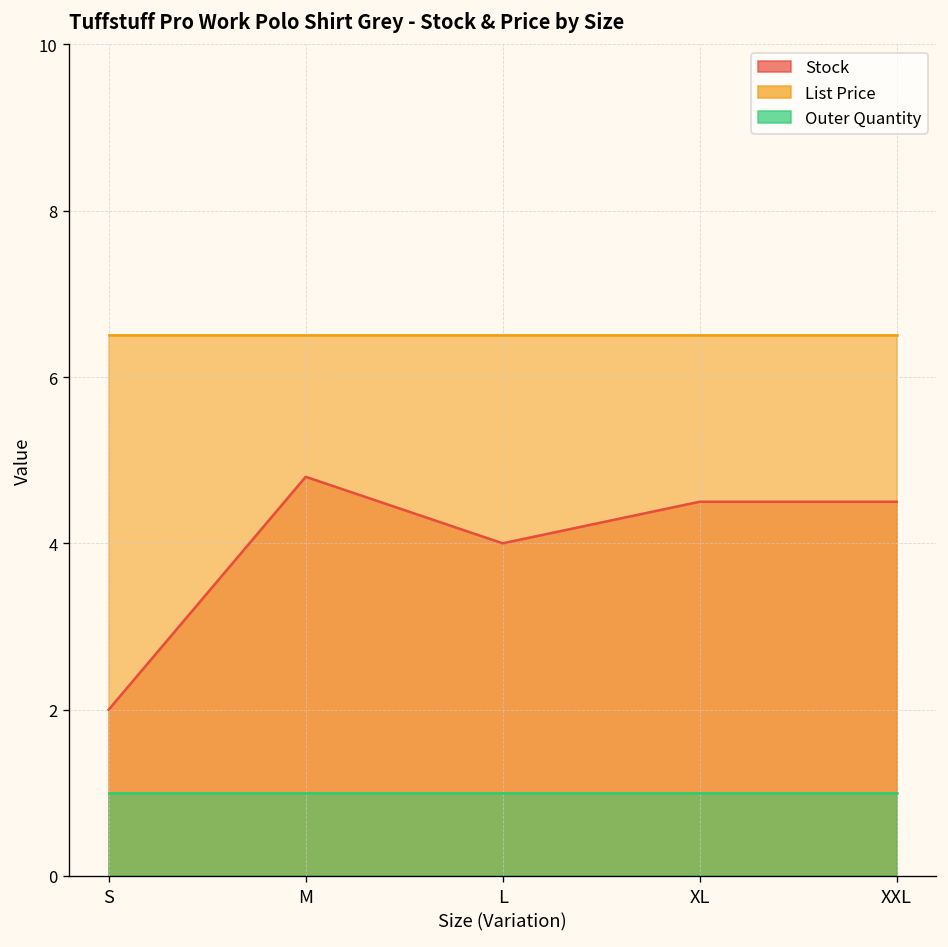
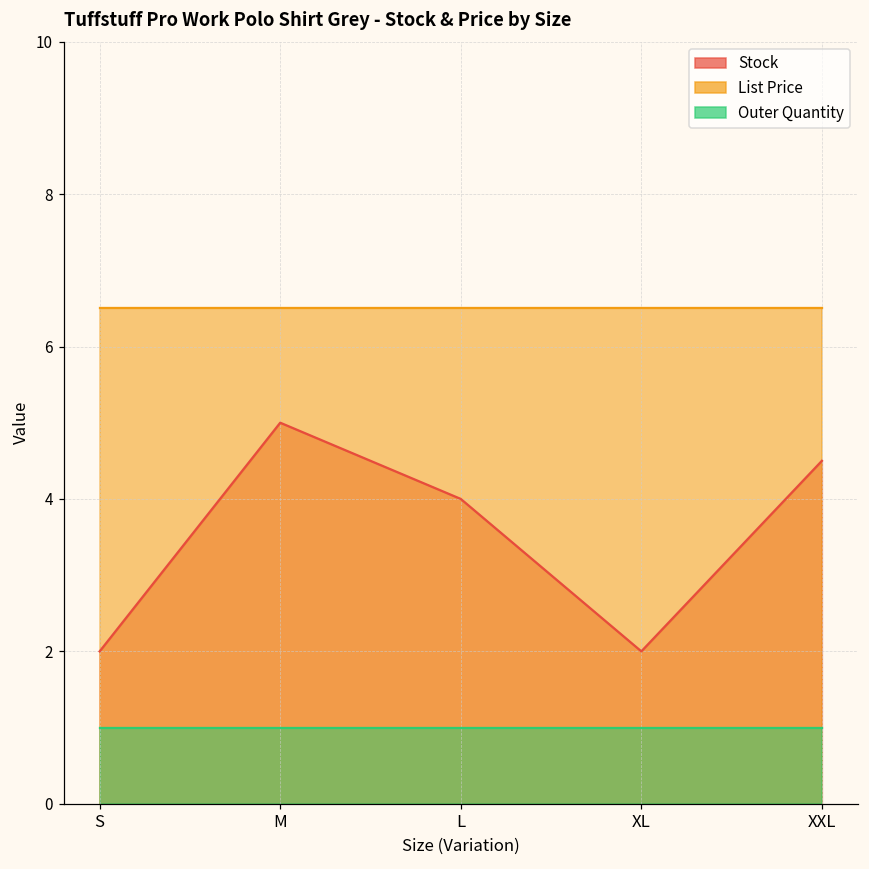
Stock, M: 4.8 -> 5.0
Stock, XL: 4.5 -> 2.0
